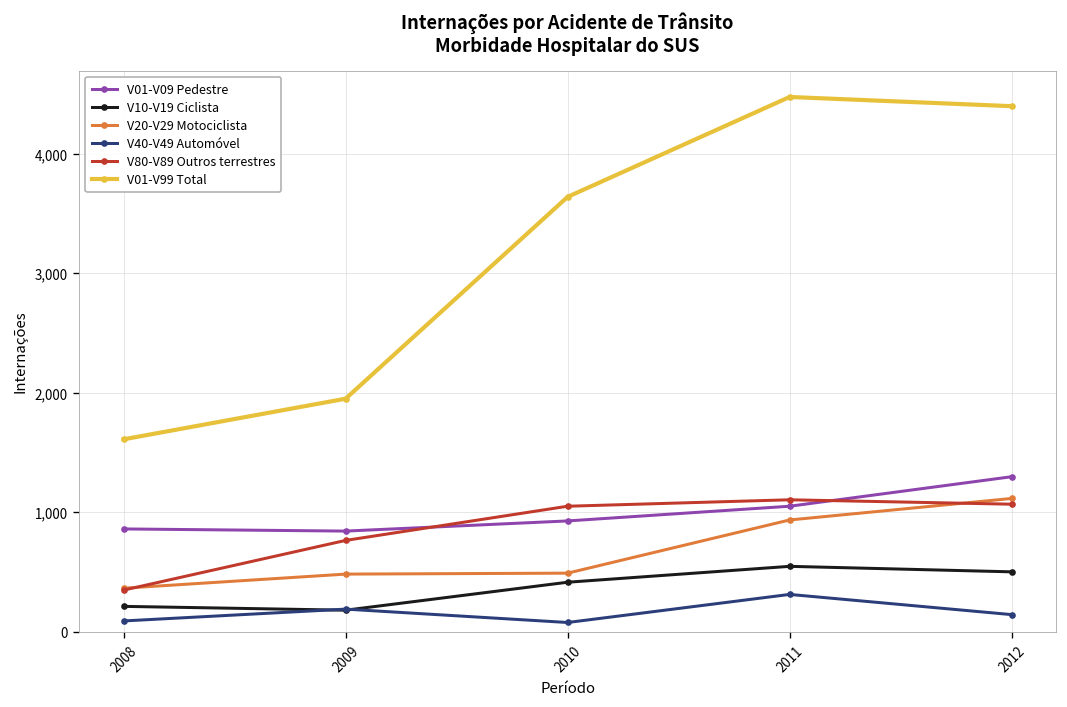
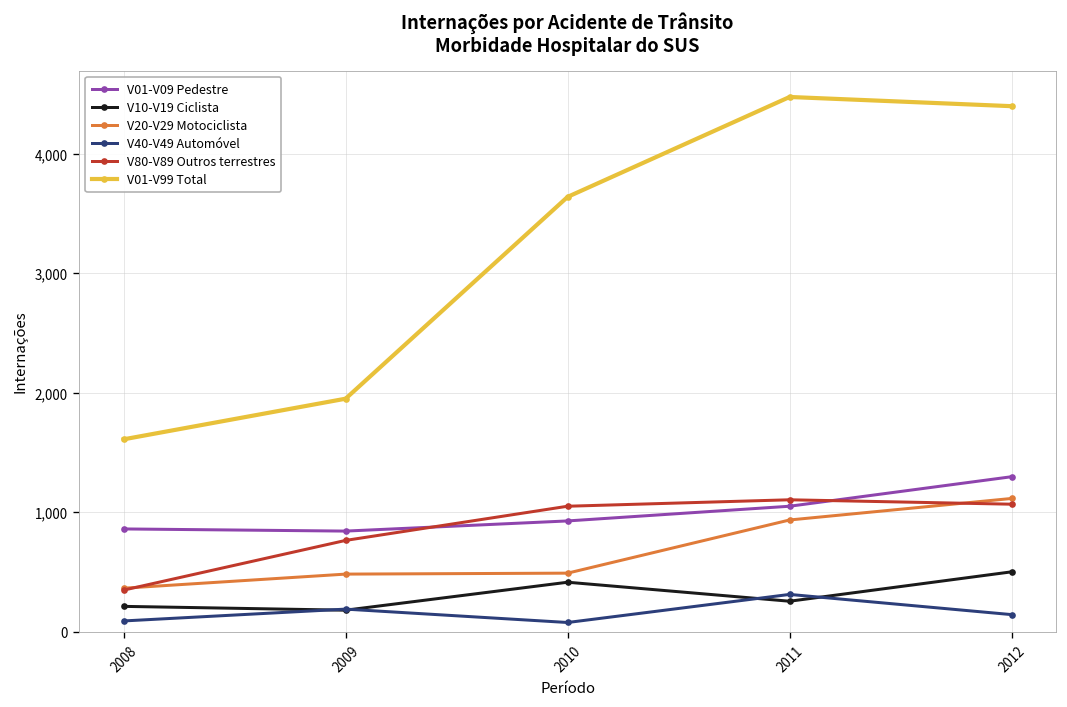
V10-V19 Ciclista, 2011: 500 -> 300
